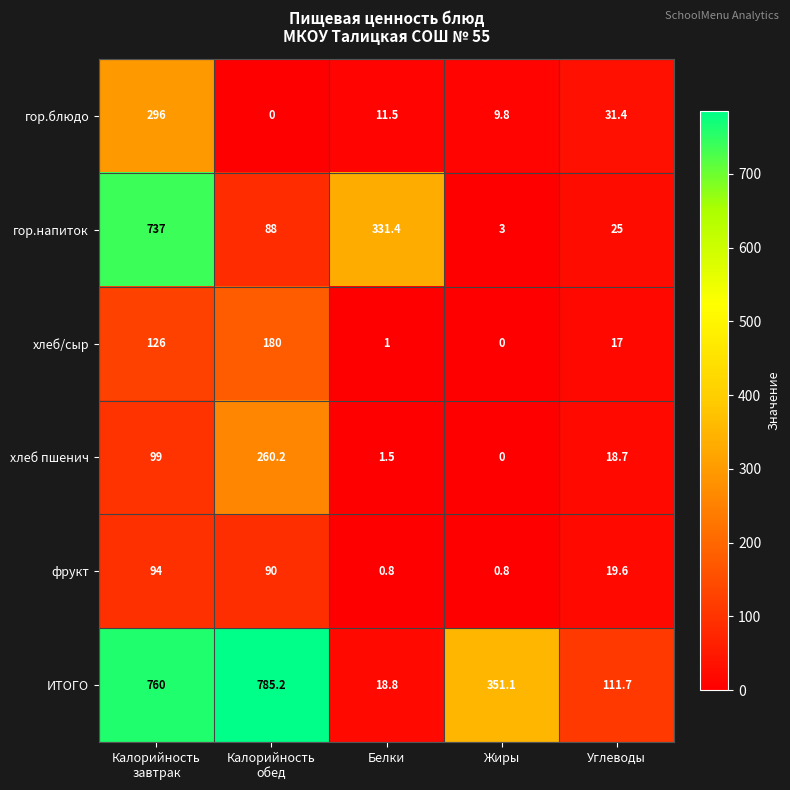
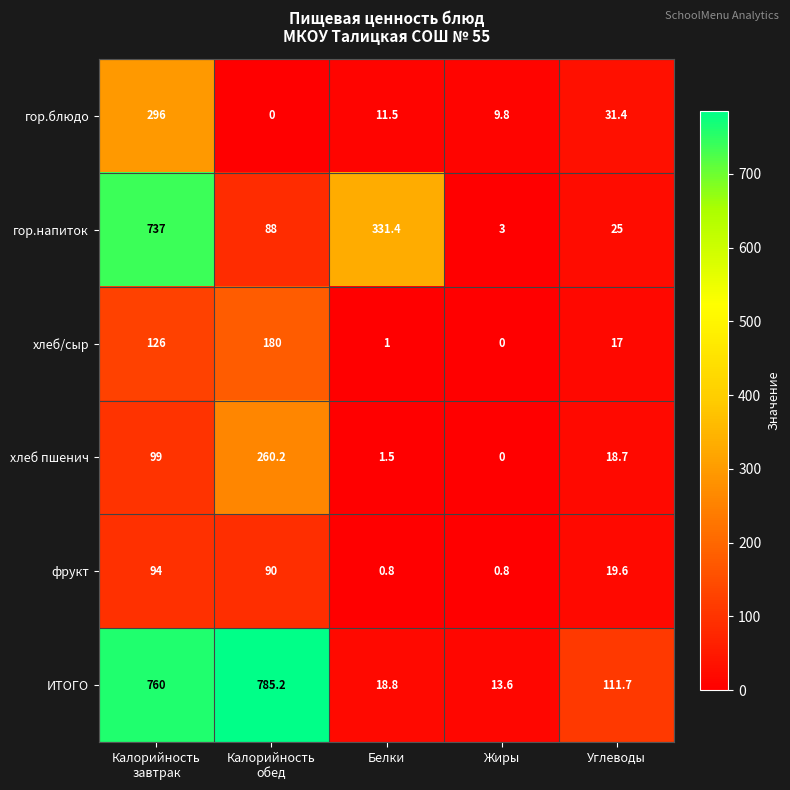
ИТОГО, Жиры: 351.1 -> 13.6
